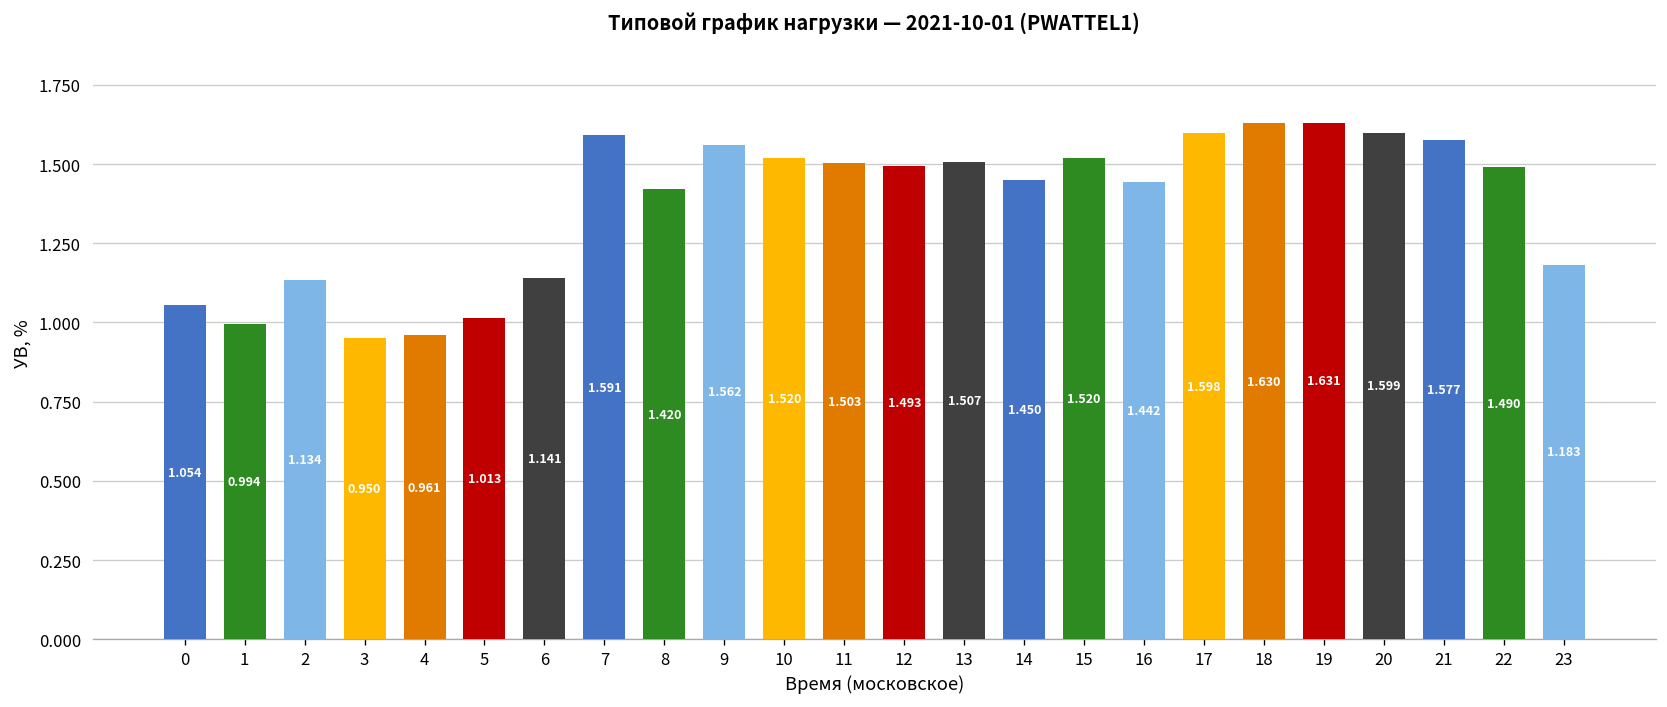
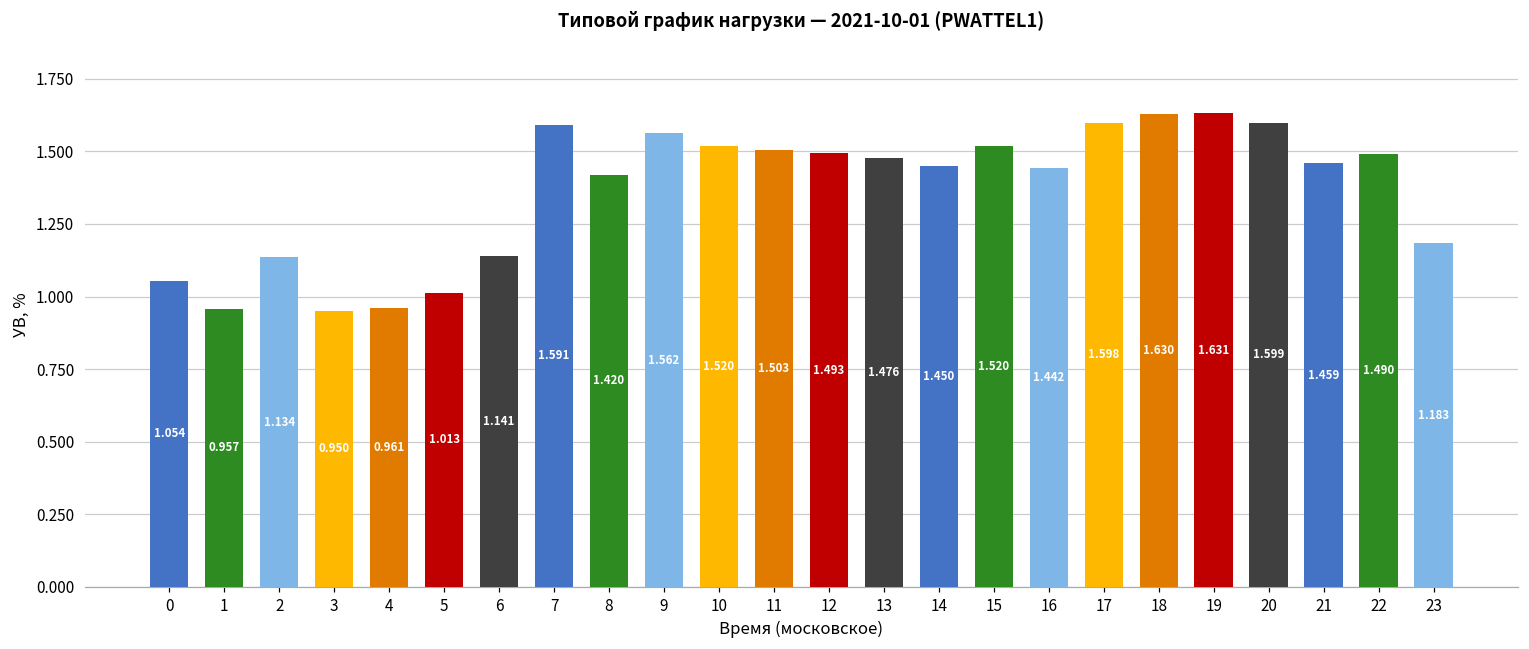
1: 0.994 -> 0.957
13: 1.507 -> 1.476
21: 1.577 -> 1.459
